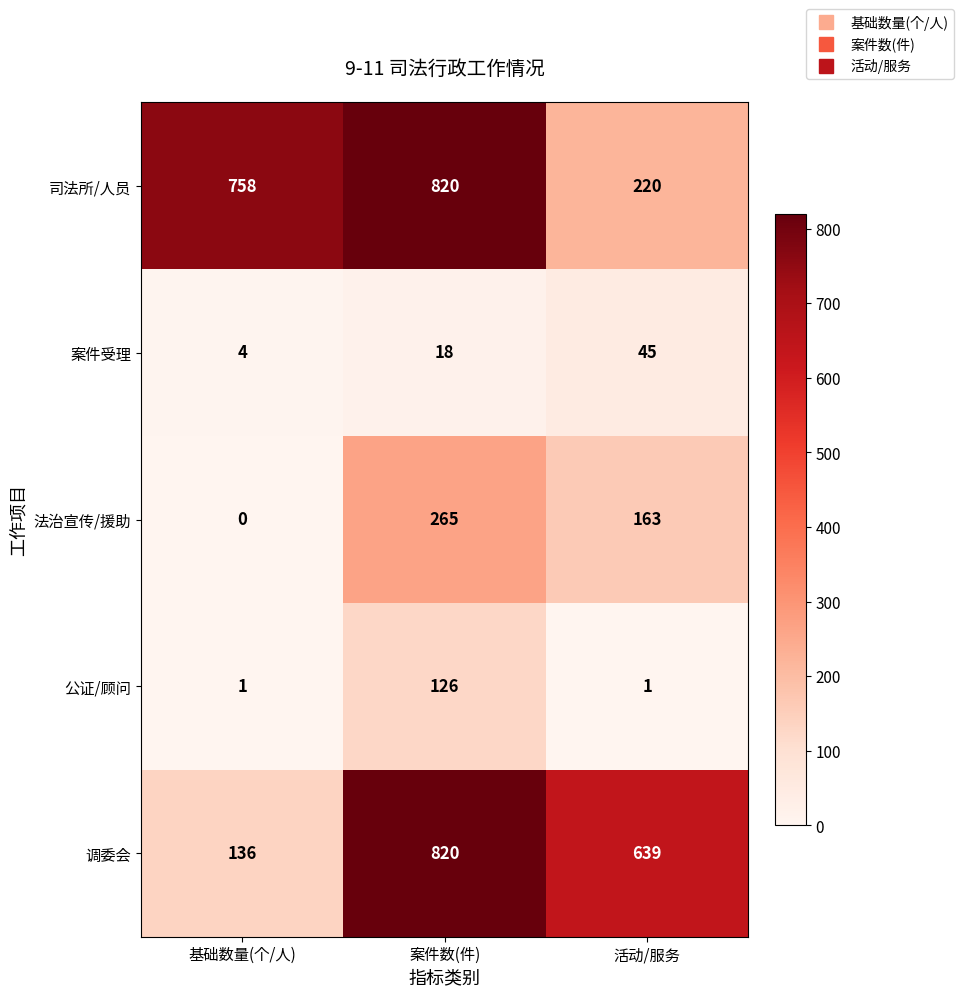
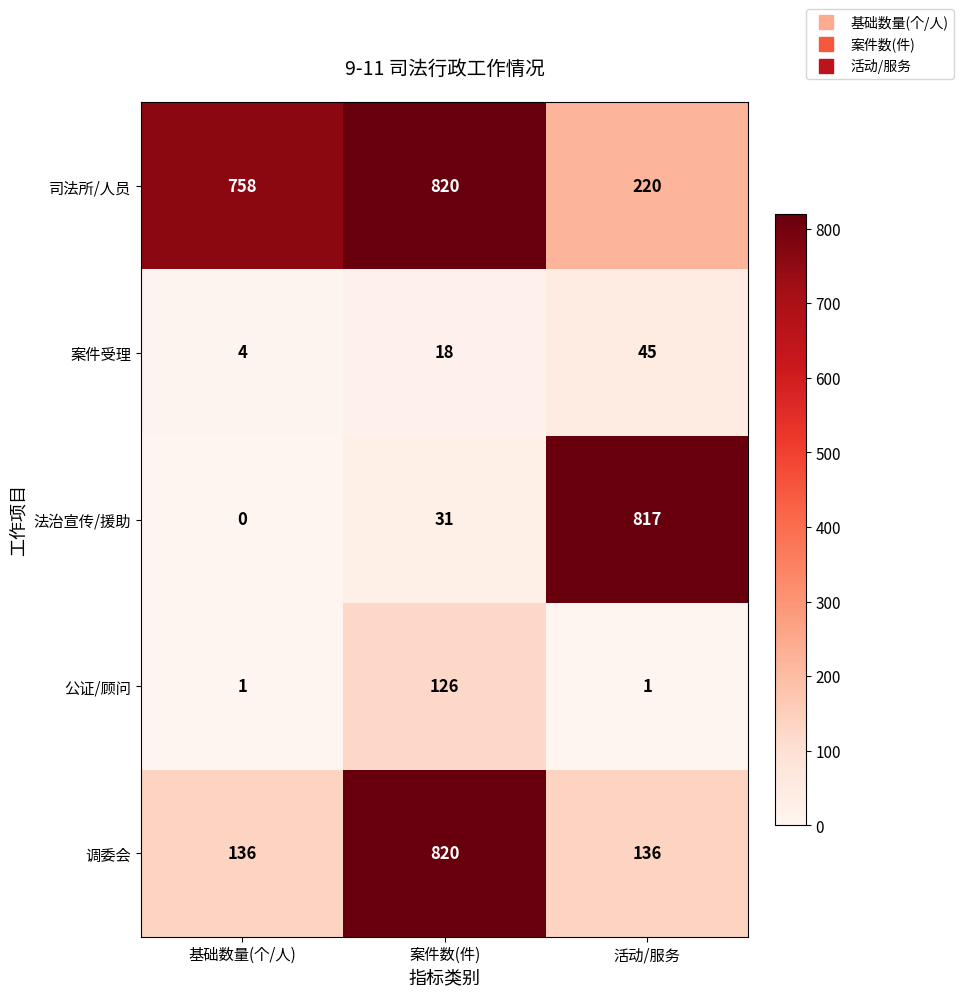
法治宣传/援助, 案件数(件): 265 -> 31
法治宣传/援助, 活动/服务: 163 -> 817
调委会, 活动/服务: 639 -> 136
